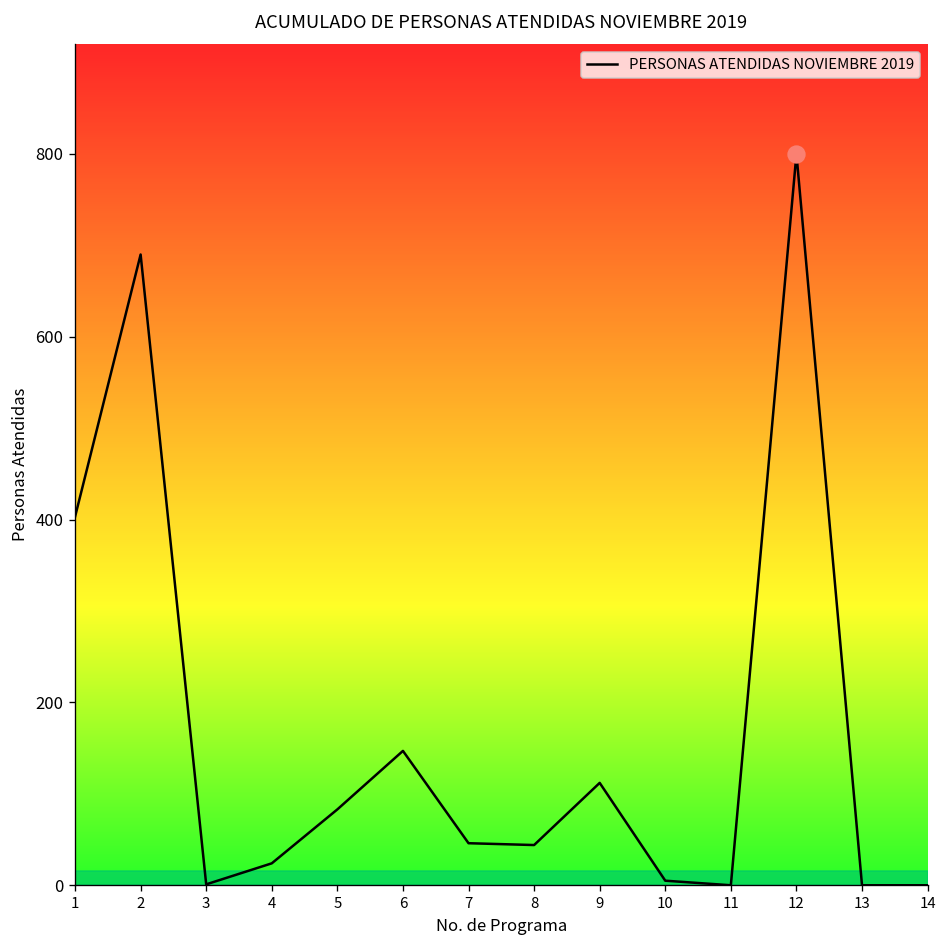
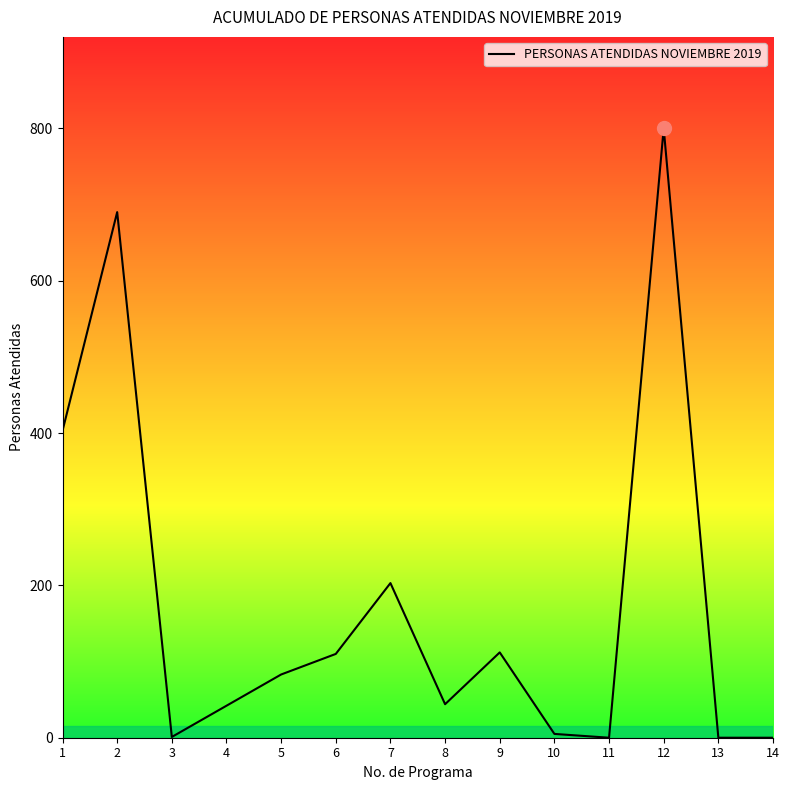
PERSONAS ATENDIDAS NOVIEMBRE 2019, 4: 20 -> 40
PERSONAS ATENDIDAS NOVIEMBRE 2019, 6: 150 -> 110
PERSONAS ATENDIDAS NOVIEMBRE 2019, 7: 50 -> 200
